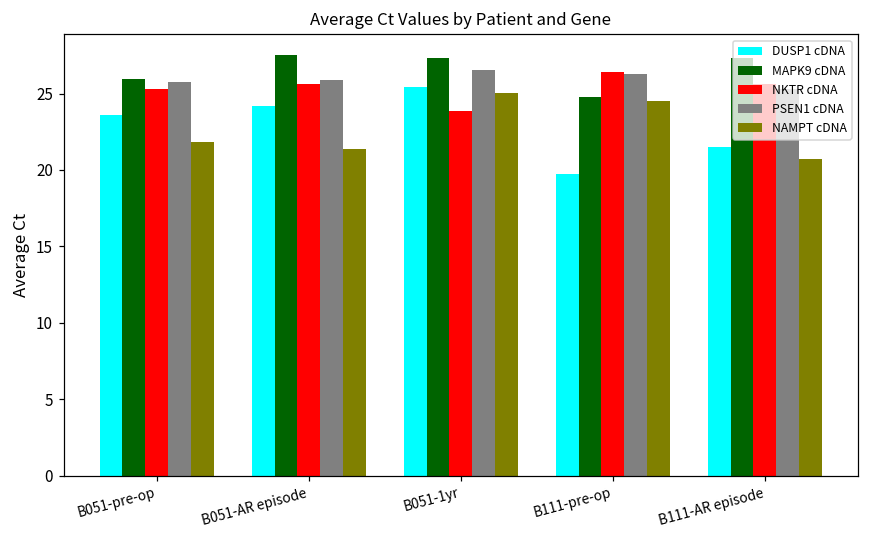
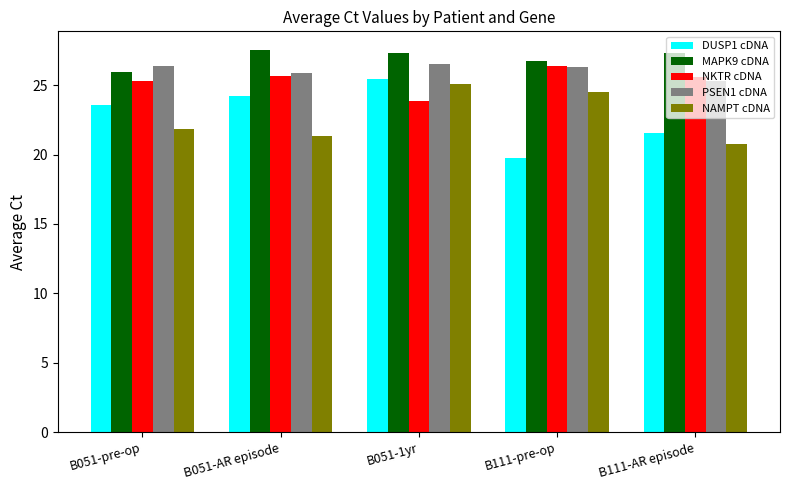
PSEN1 cDNA, B051-pre-op: 25.8 -> 26.4
MAPK9 cDNA, B111-pre-op: 24.8 -> 26.8
